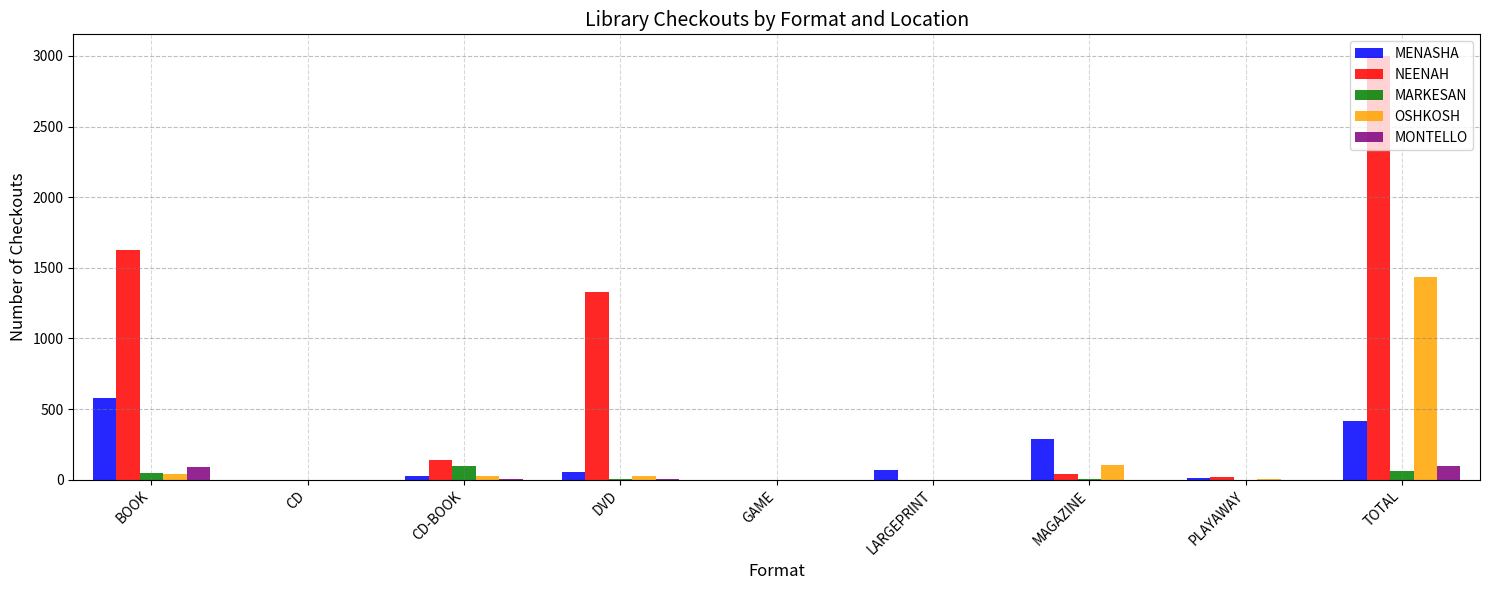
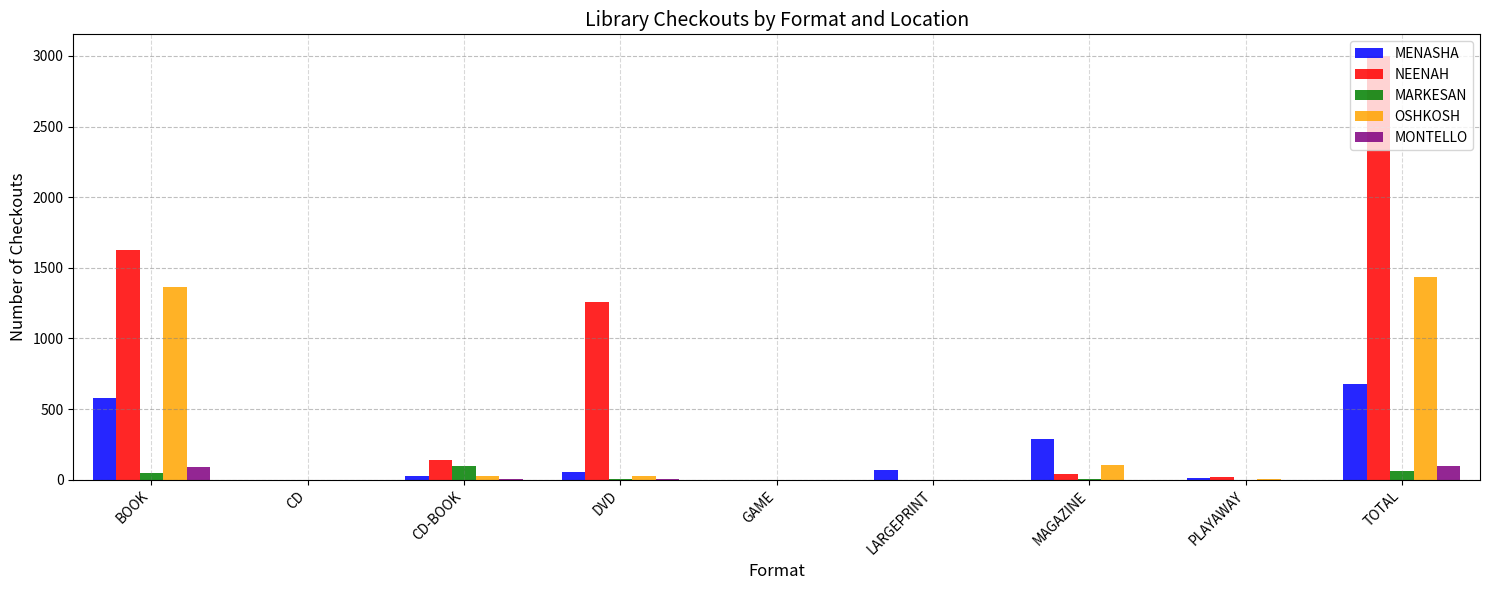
OSHKOSH, BOOK: 40 -> 1360
NEENAH, DVD: 1330 -> 1260
MENASHA, TOTAL: 410 -> 680
